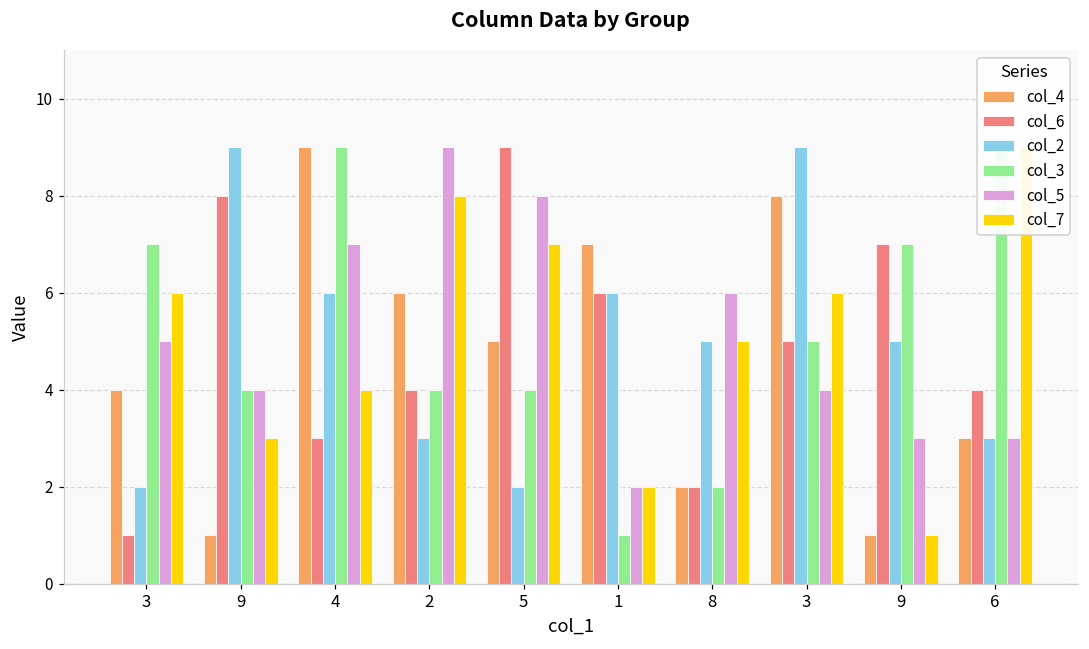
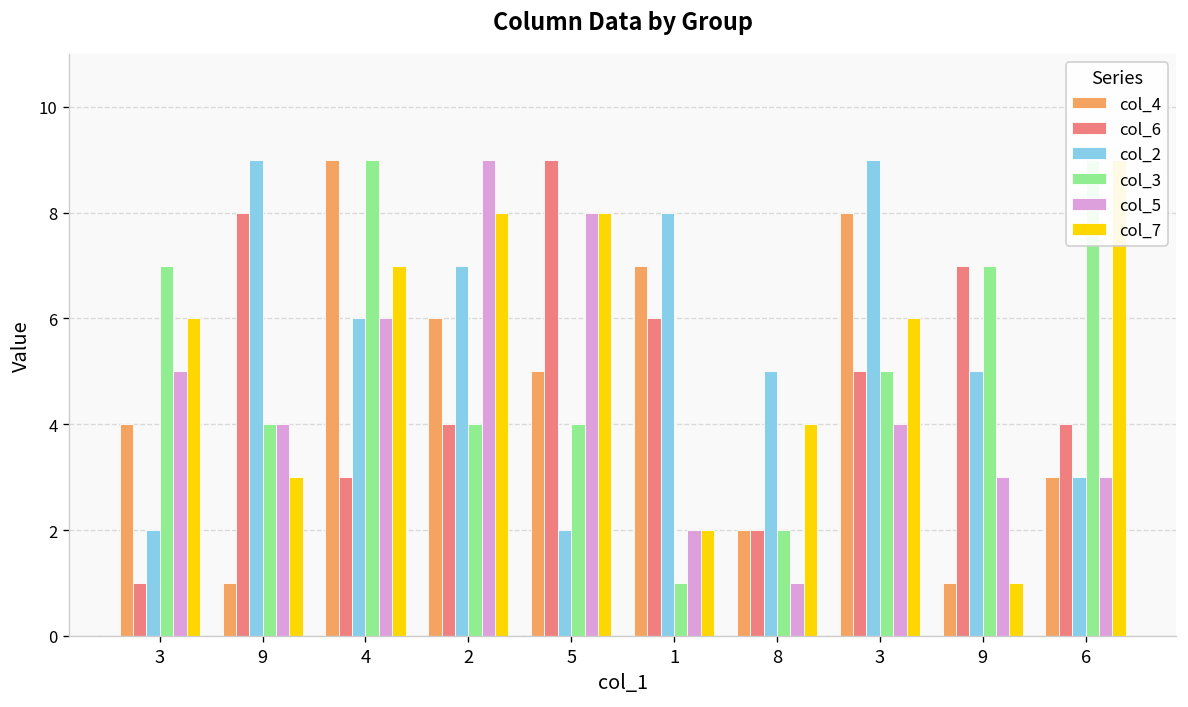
col_5, 4: 7 -> 6
col_7, 4: 4 -> 7
col_2, 2: 3 -> 7
col_7, 5: 7 -> 8
col_2, 1: 6 -> 8
col_5, 8: 6 -> 1
col_7, 8: 5 -> 4
